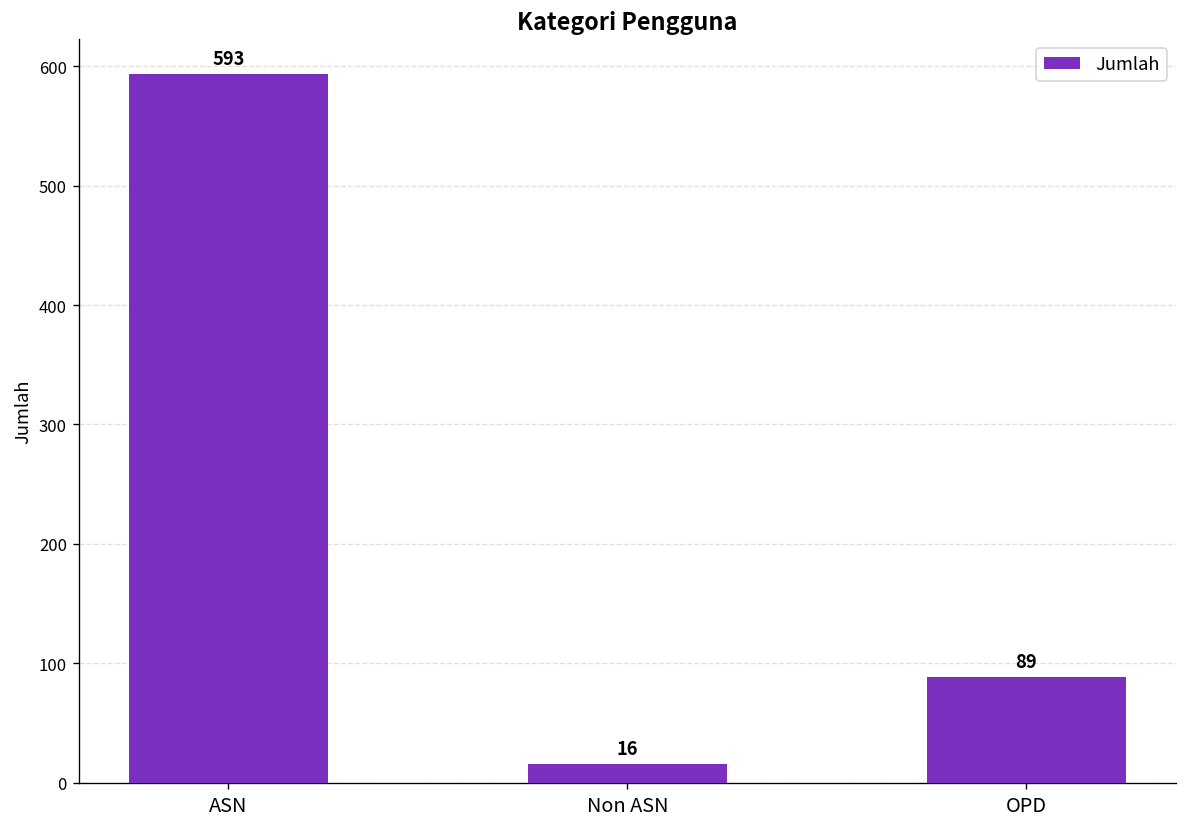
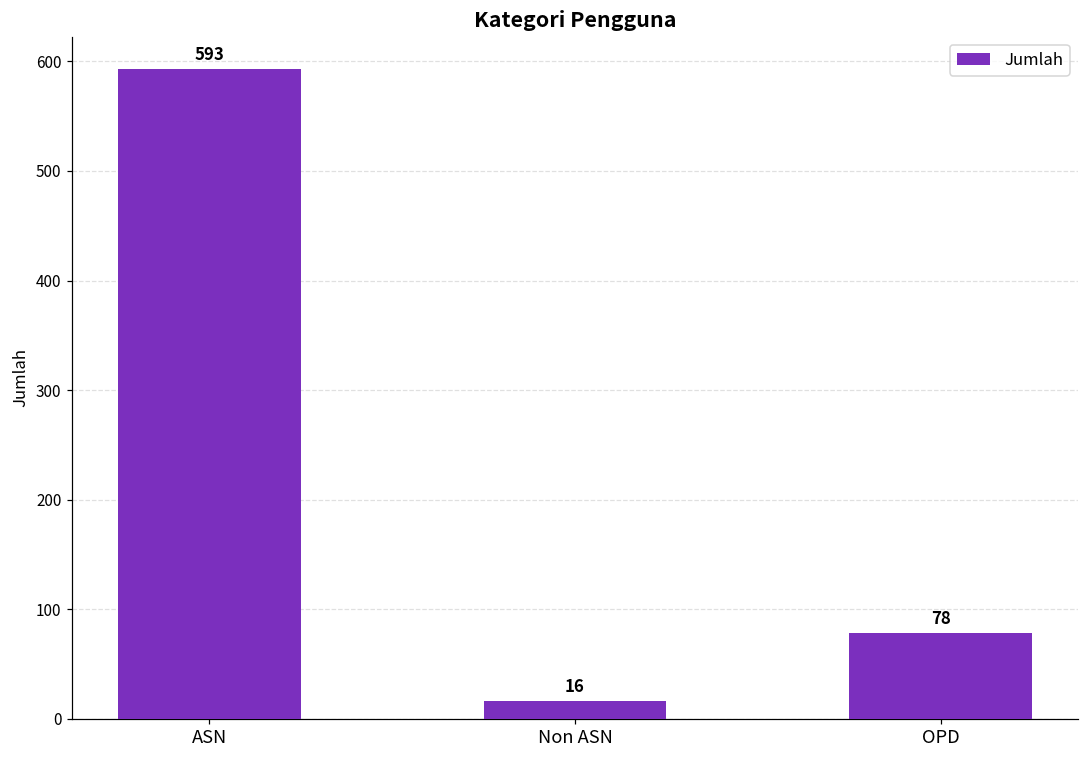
OPD: 89 -> 78
